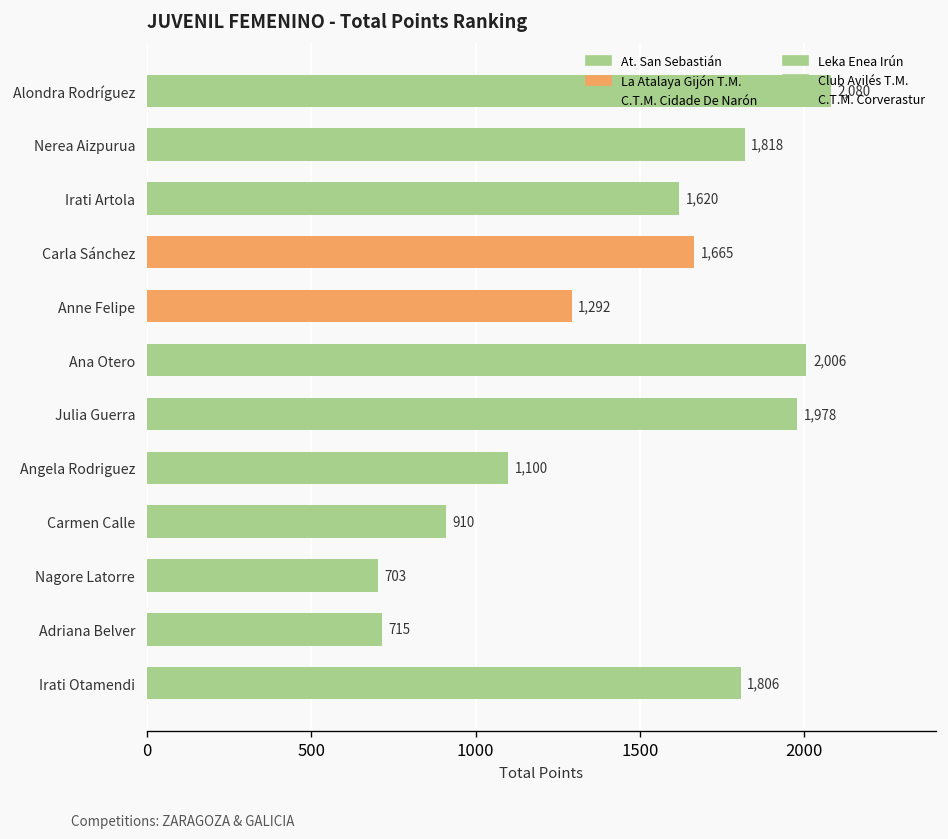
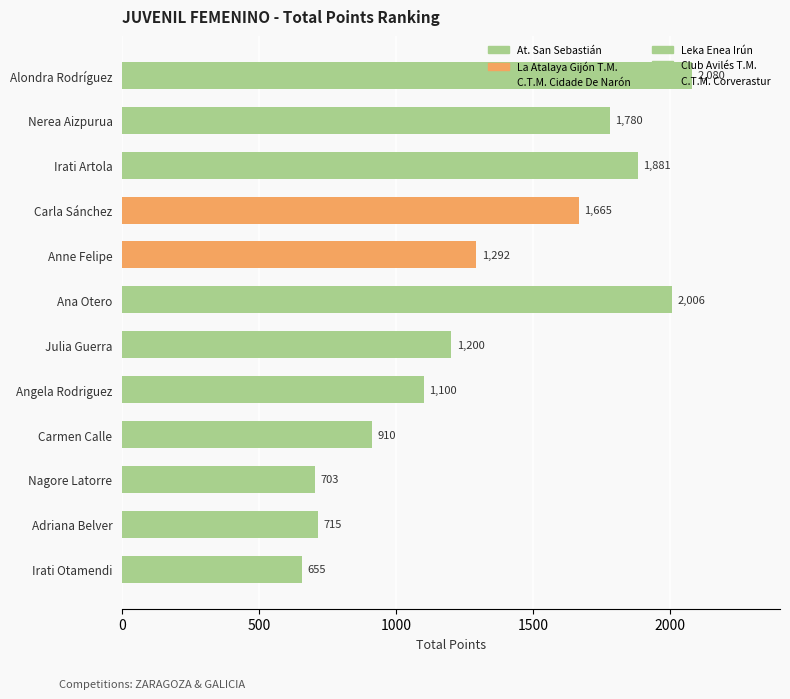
Nerea Aizpurua: 1,818 -> 1,780
Irati Artola: 1,620 -> 1,881
Julia Guerra: 1,978 -> 1,200
Irati Otamendi: 1,806 -> 655
